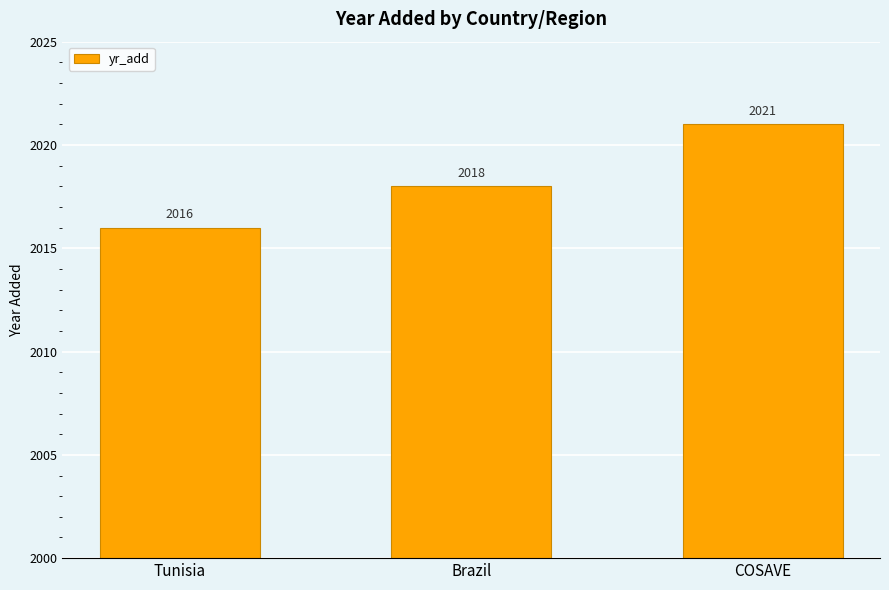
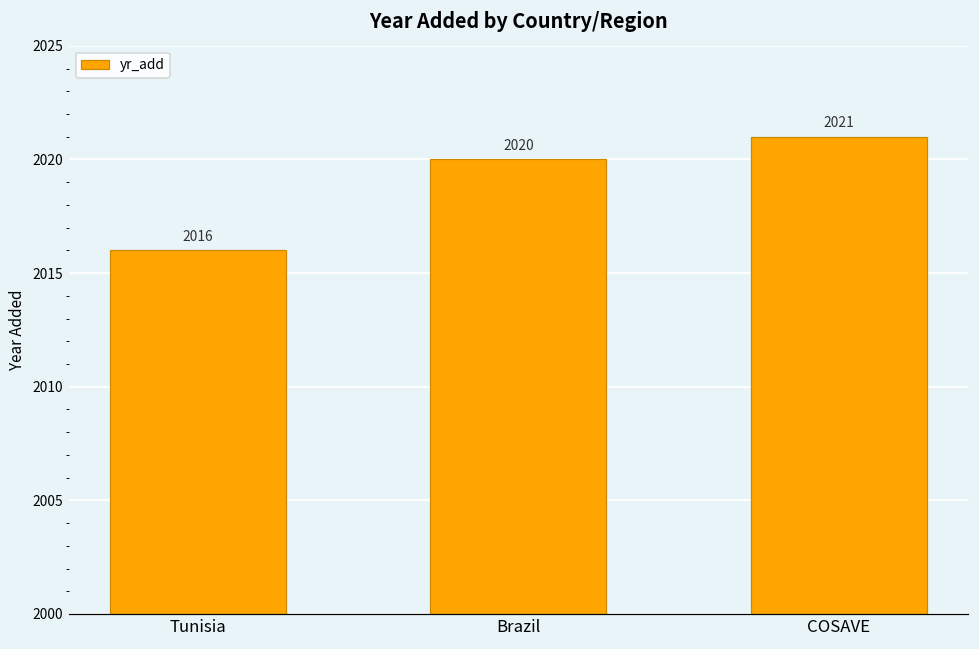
Brazil: 2018 -> 2020
